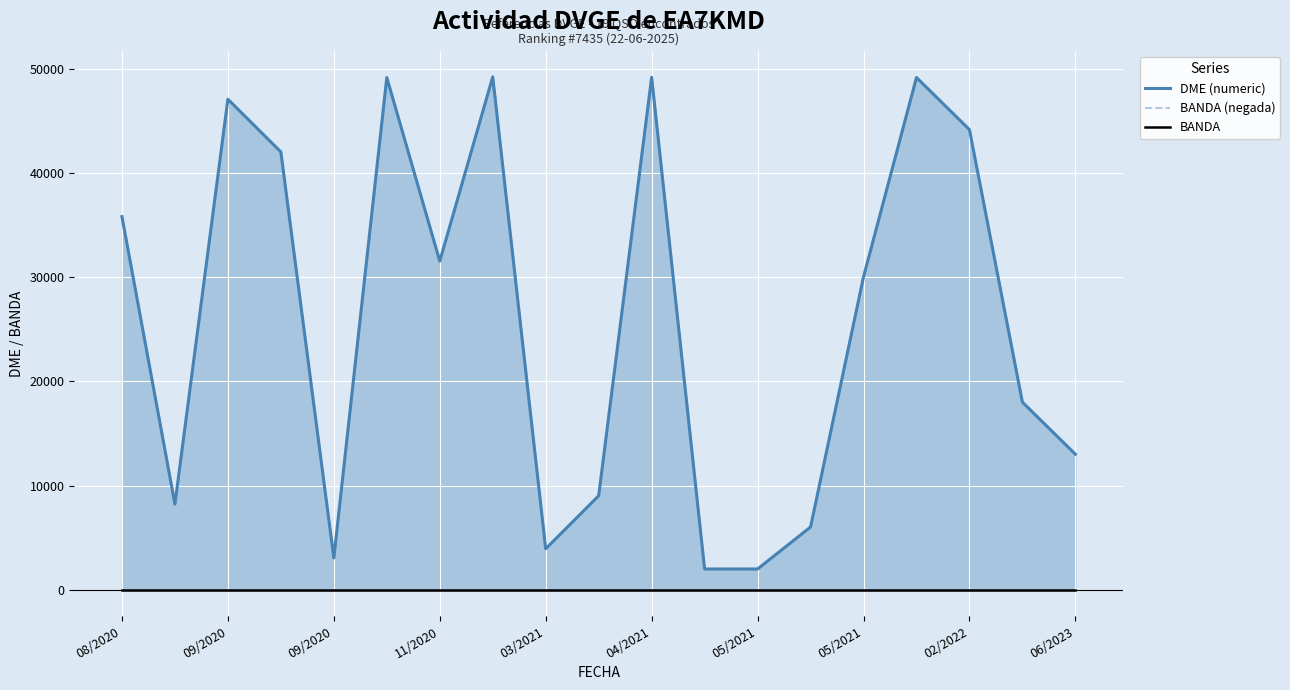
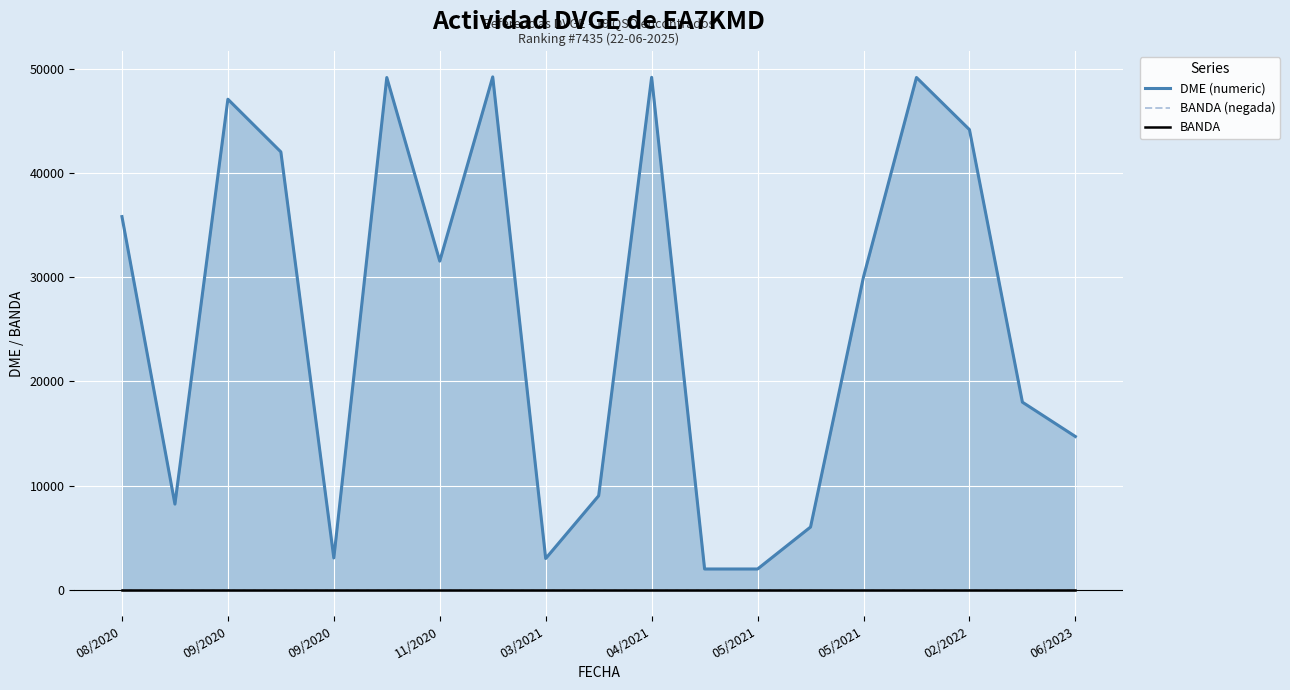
DME (numeric), 03/2021: 3900 -> 3000
DME (numeric), 06/2023: 13000 -> 14700
